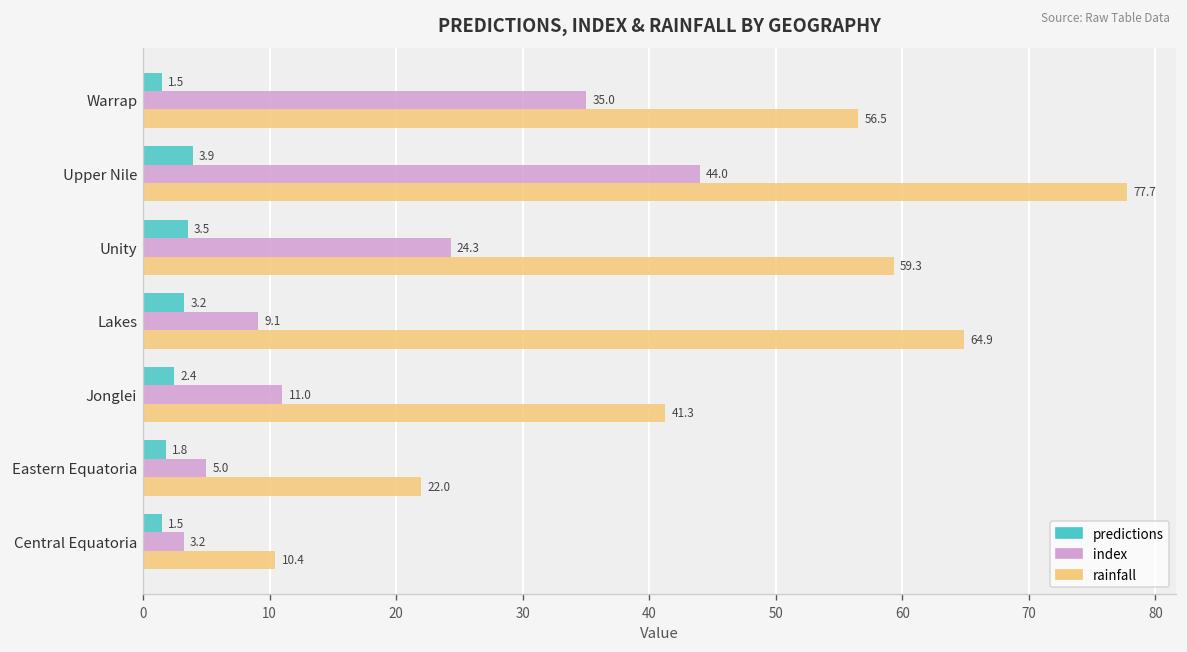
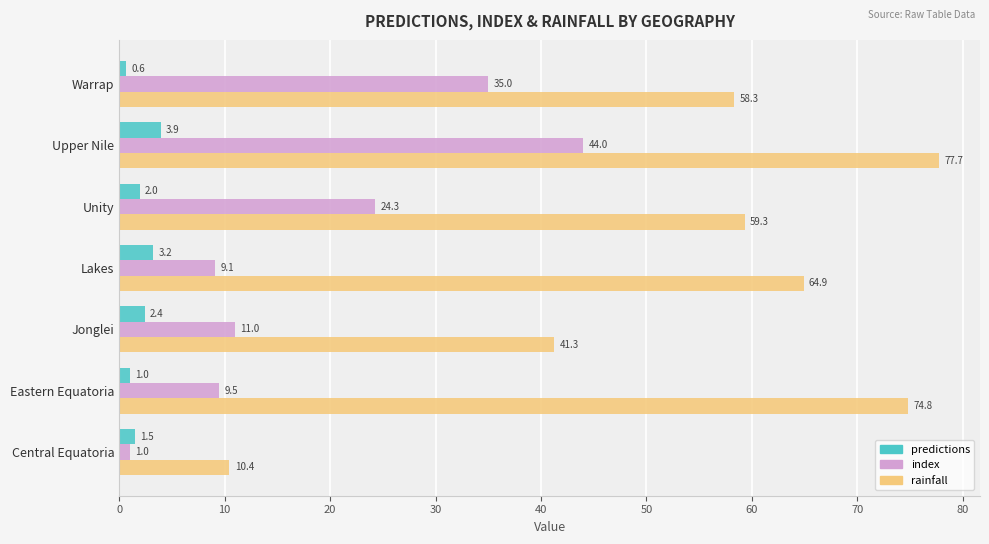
predictions, Warrap: 1.5 -> 0.6
rainfall, Warrap: 56.5 -> 58.3
predictions, Unity: 3.5 -> 2.0
predictions, Eastern Equatoria: 1.8 -> 1.0
index, Eastern Equatoria: 5.0 -> 9.5
rainfall, Eastern Equatoria: 22.0 -> 74.8
index, Central Equatoria: 3.2 -> 1.0
